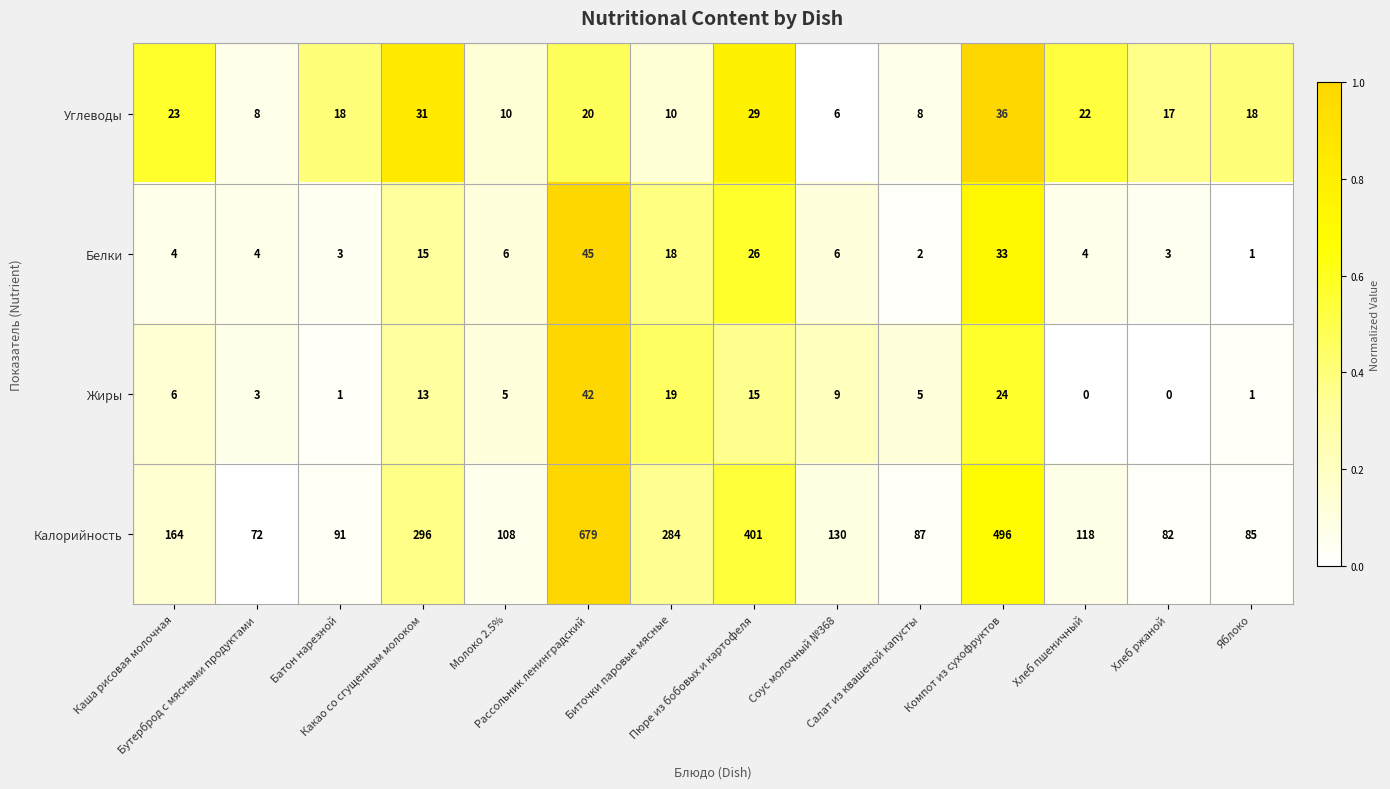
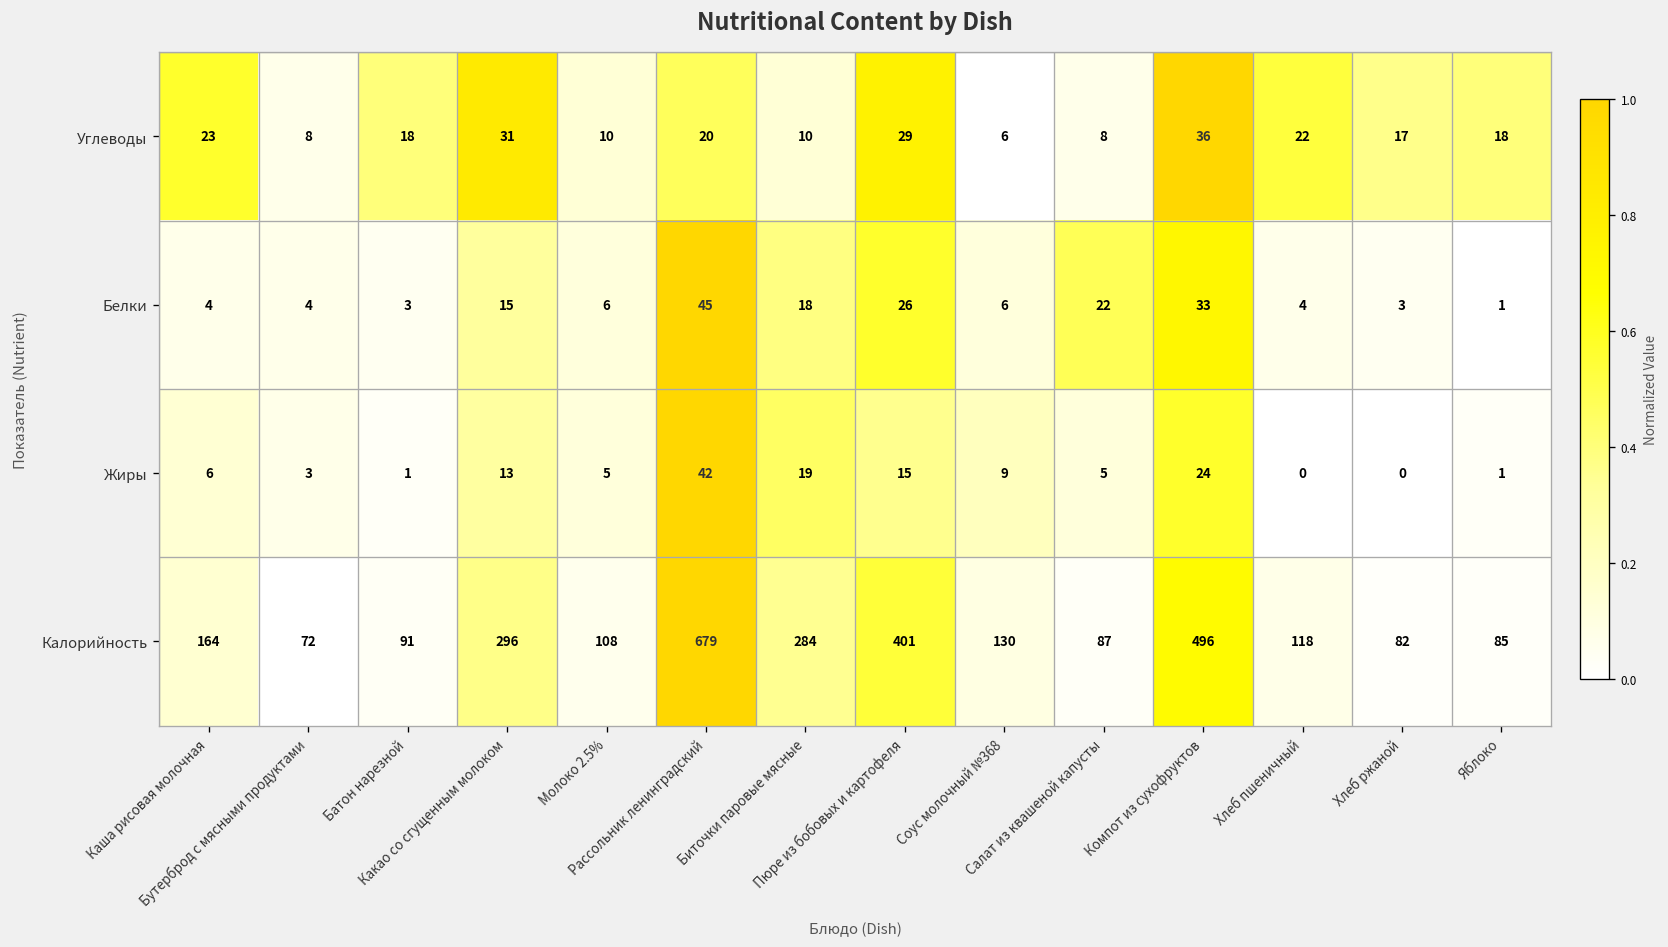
Белки, Салат из квашеной капусты: 2 -> 22
